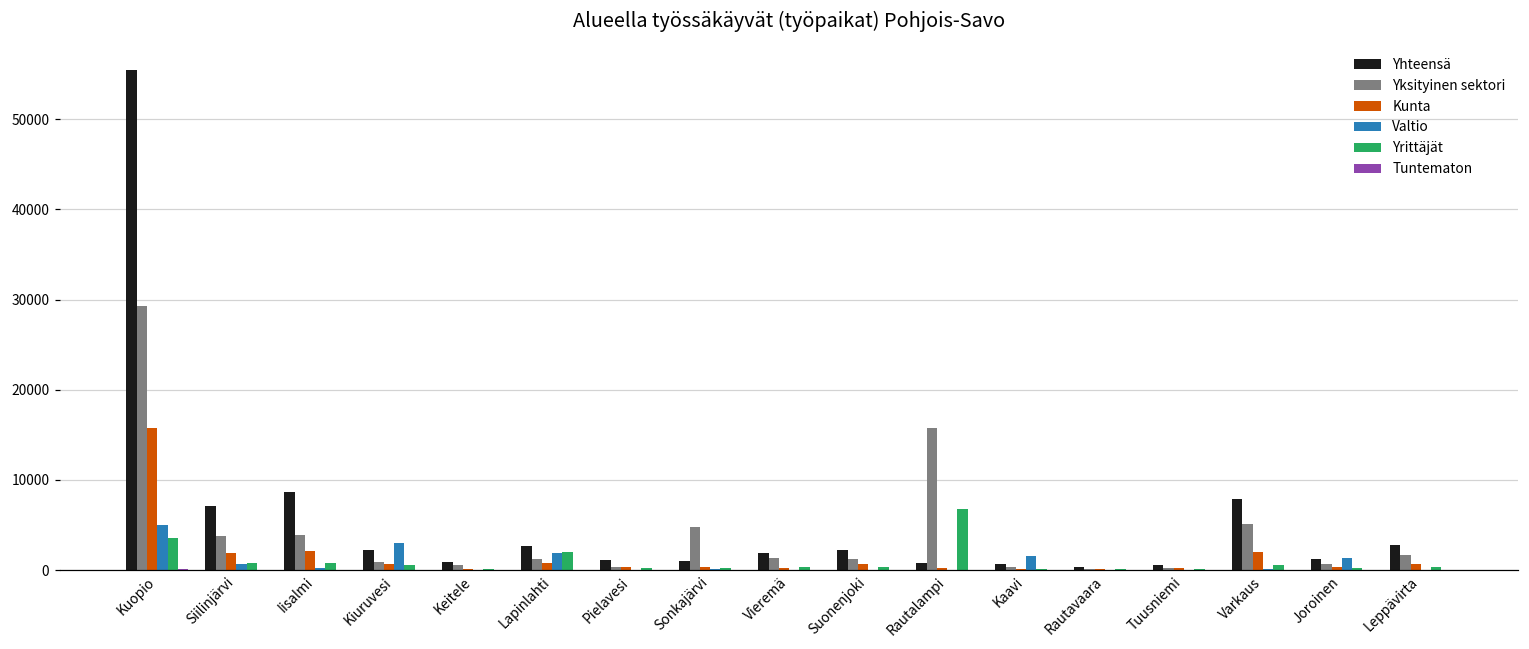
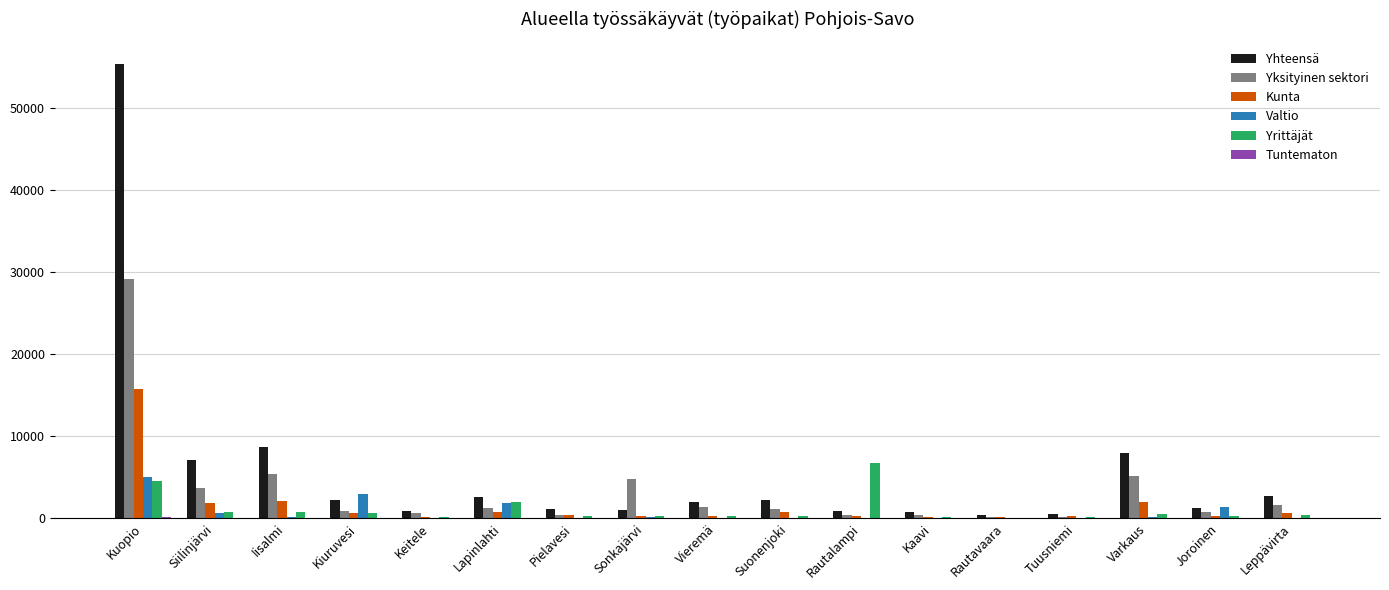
Yrittäjät, Kuopio: 4000 -> 5000
Yksityinen sektori, Iisalmi: 4000 -> 5000
Yksityinen sektori, Rautalampi: 16000 -> 0
Valtio, Kaavi: 2000 -> 0
